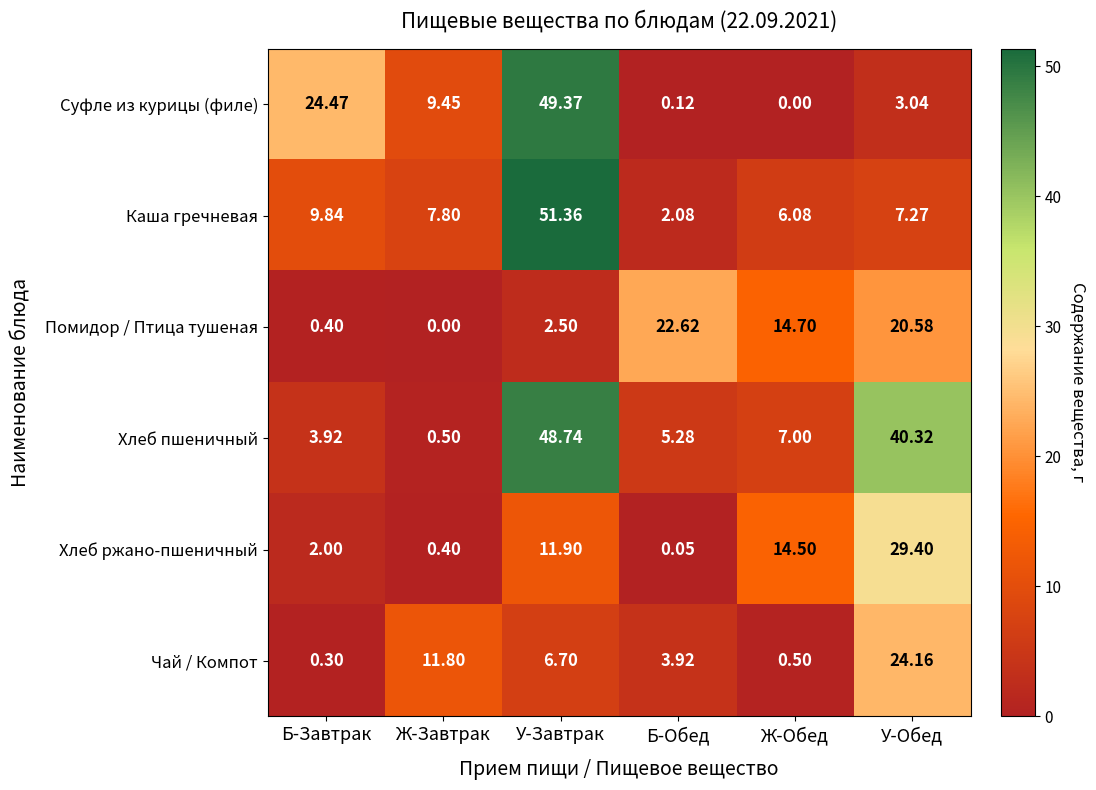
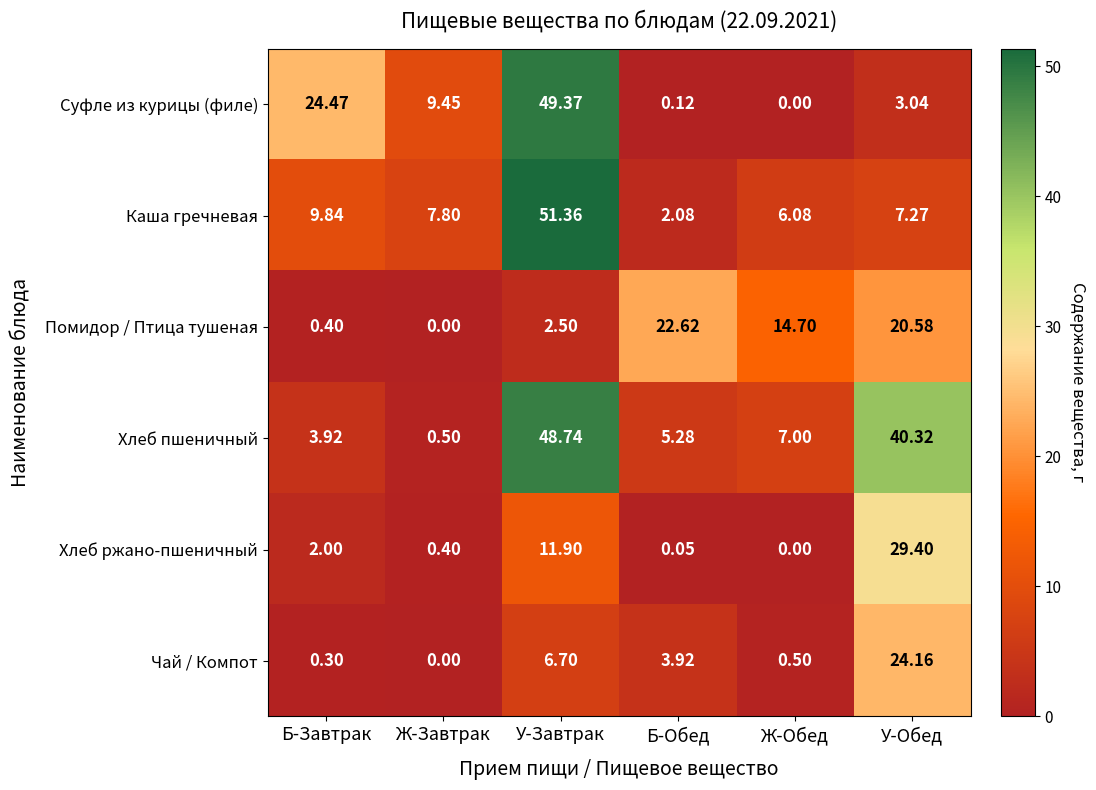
Хлеб ржано-пшеничный, Ж-Обед: 14.50 -> 0.00
Чай / Компот, Ж-Завтрак: 11.80 -> 0.00
